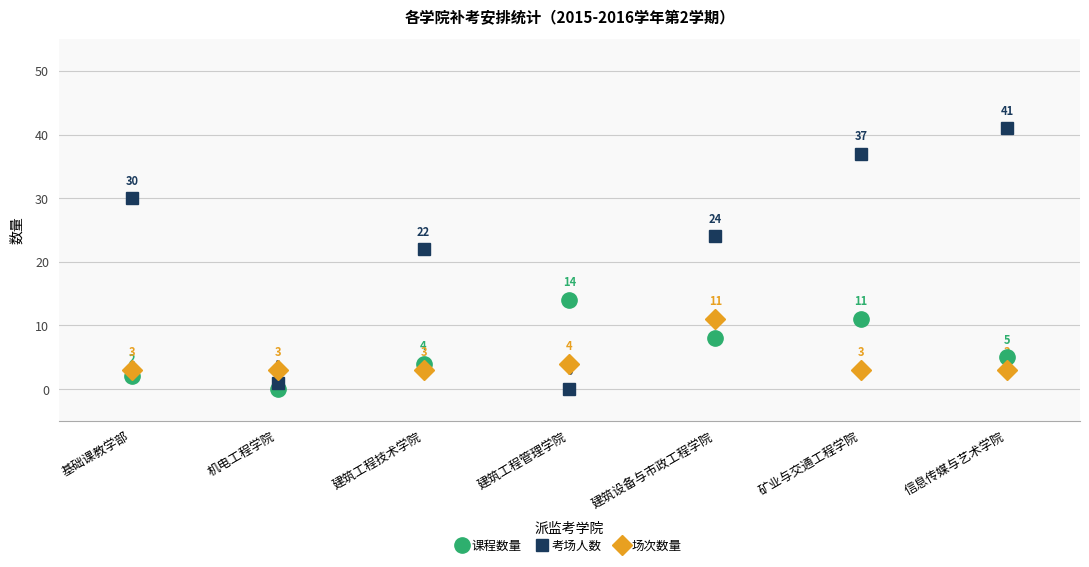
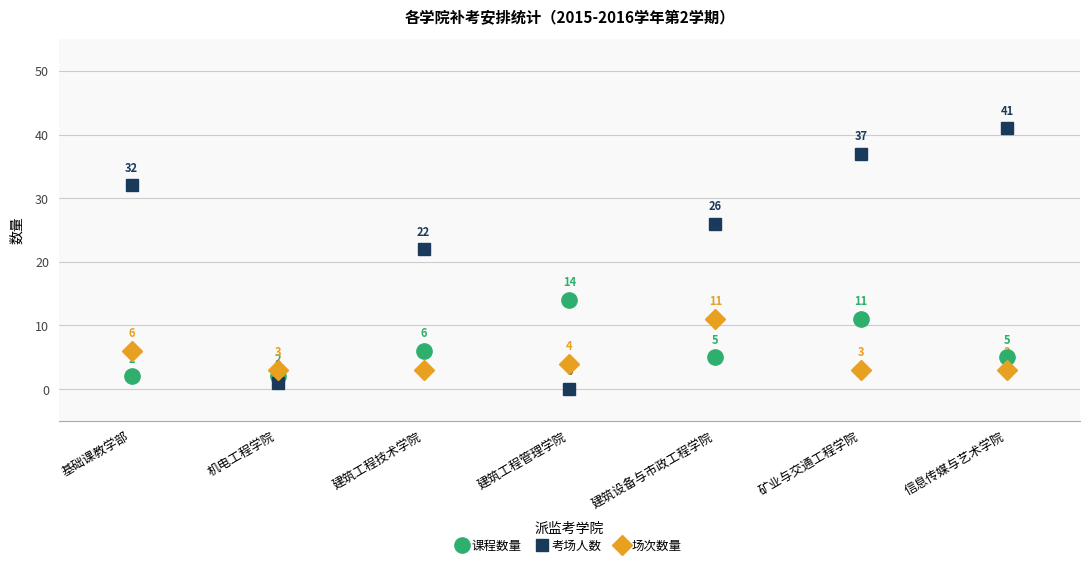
考场人数, 基础课教学部: 30 -> 32
场次数量, 基础课教学部: 3 -> 6
课程数量, 机电工程学院: 0 -> 2
课程数量, 建筑工程技术学院: 4 -> 6
课程数量, 建筑设备与市政工程学院: 8 -> 5
考场人数, 建筑设备与市政工程学院: 24 -> 26
